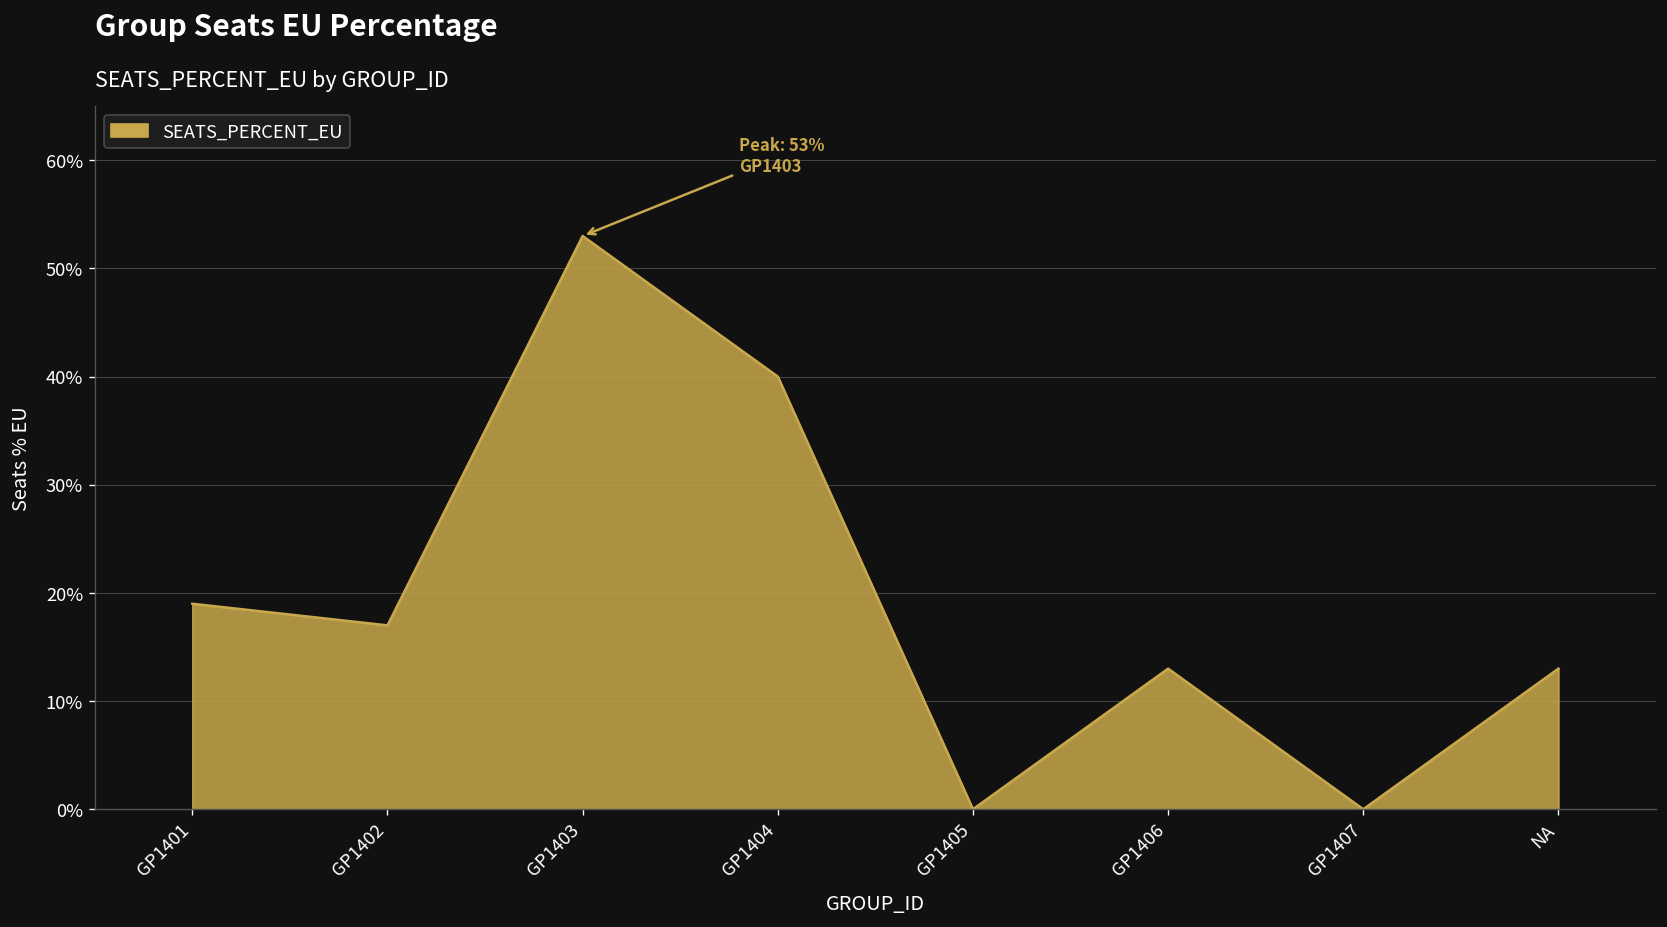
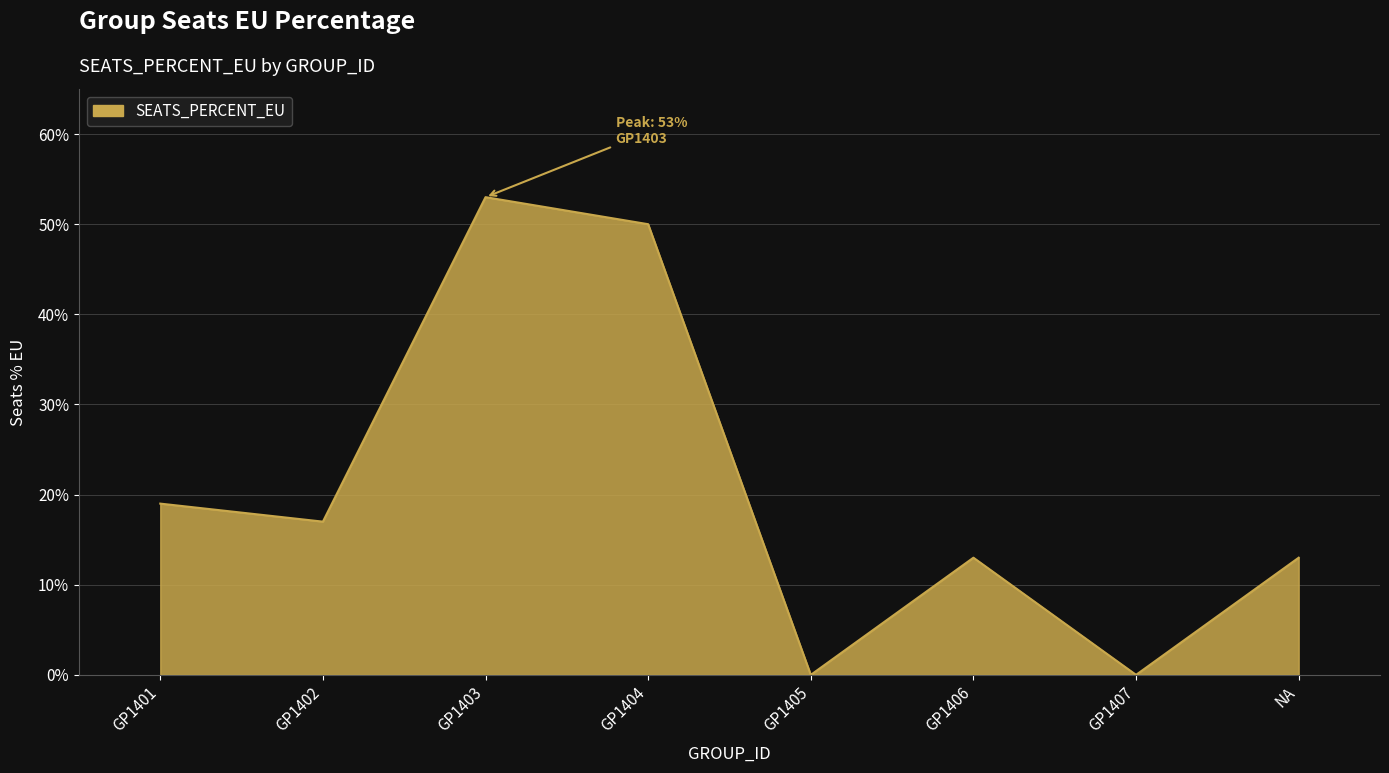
GP1404: 40% -> 50%
